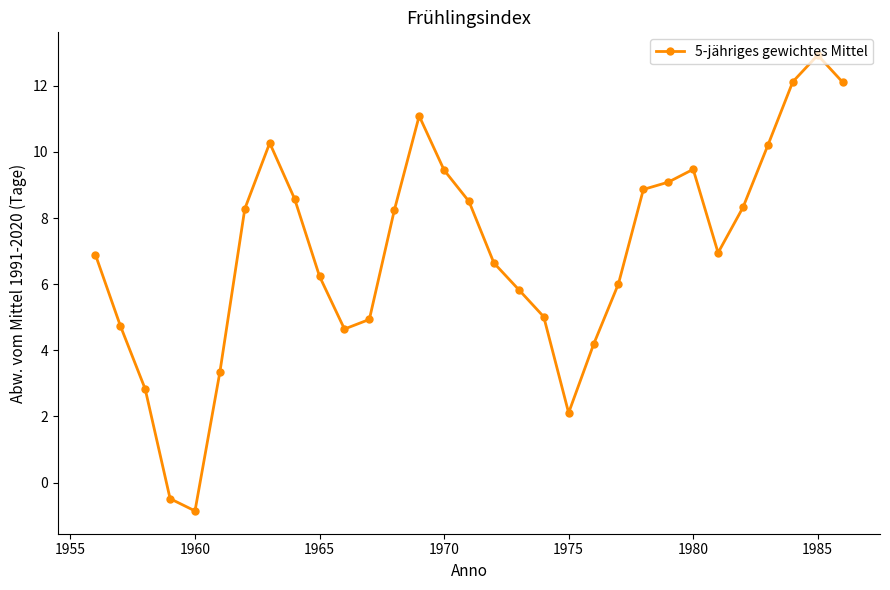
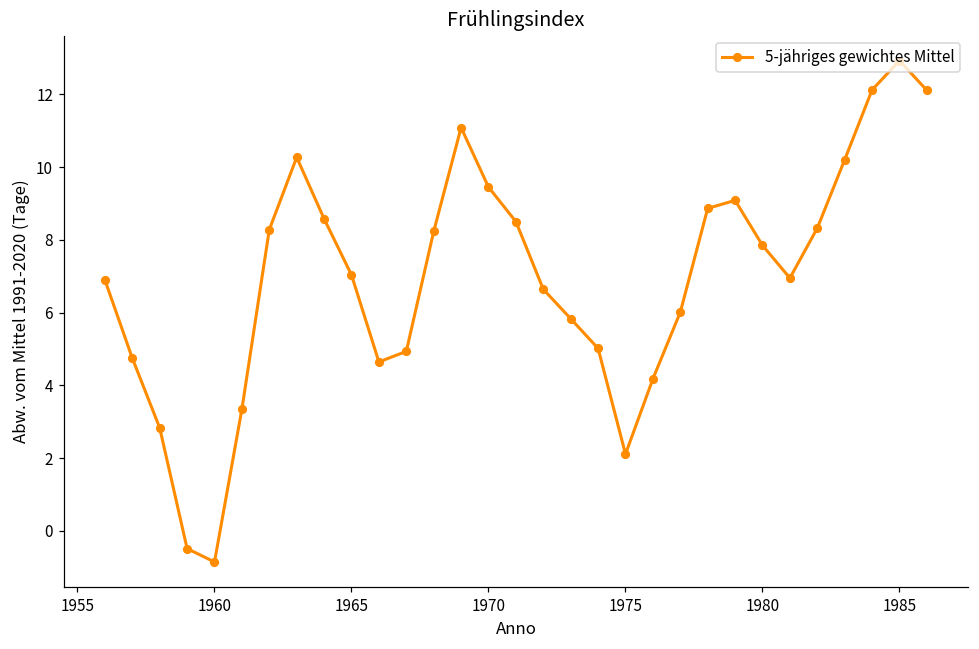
1965: 6.2 -> 7.0
1980: 9.5 -> 7.8
